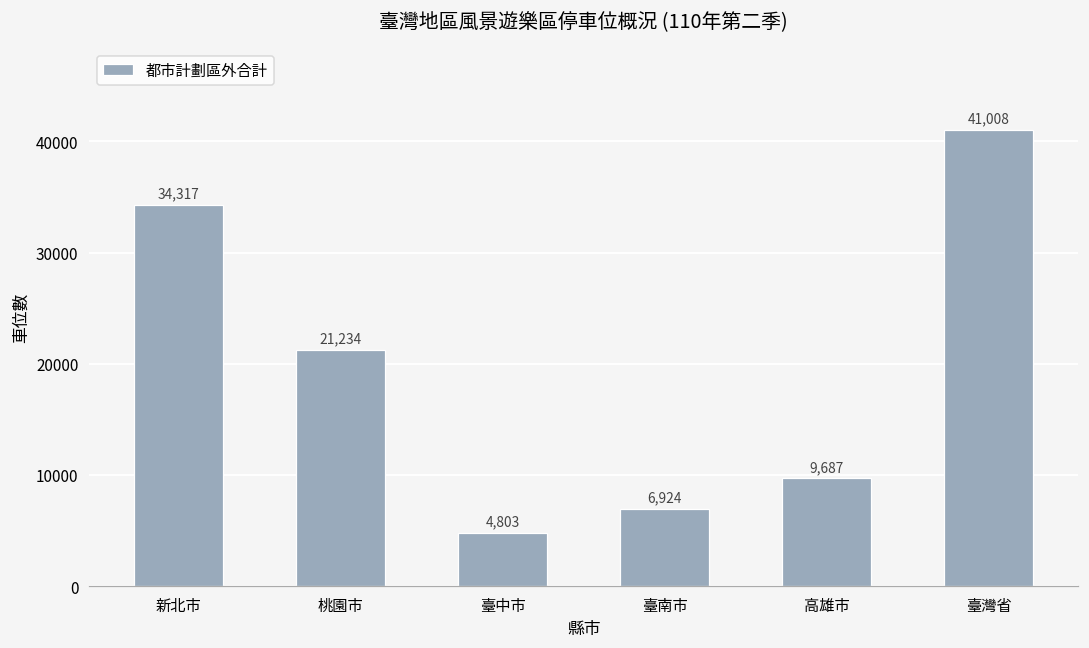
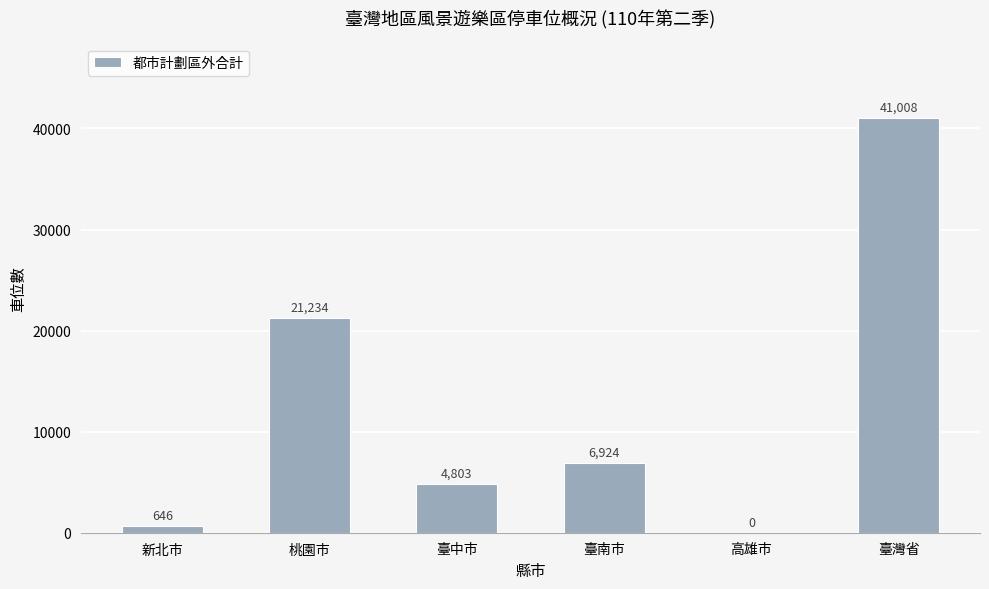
新北市: 34,317 -> 646
高雄市: 9,687 -> 0
